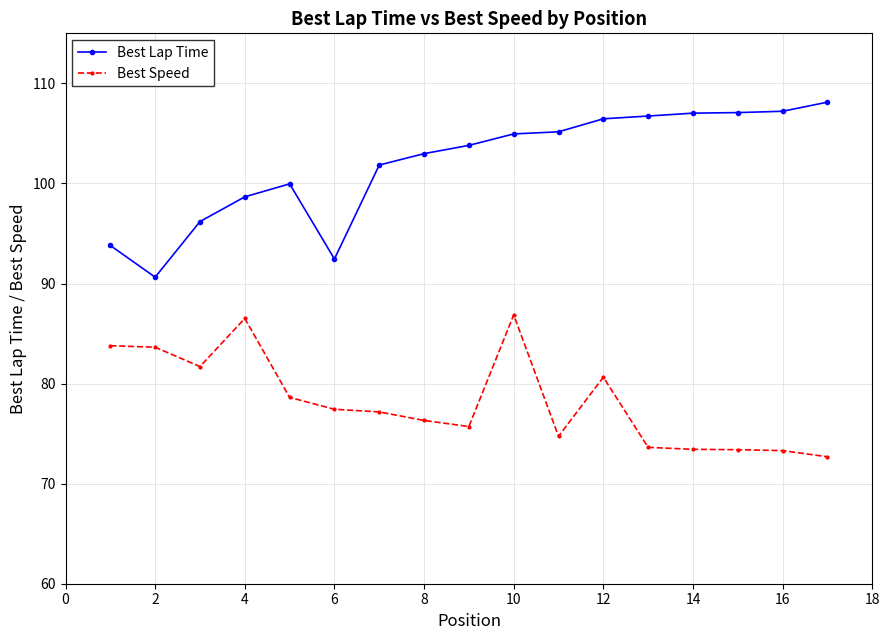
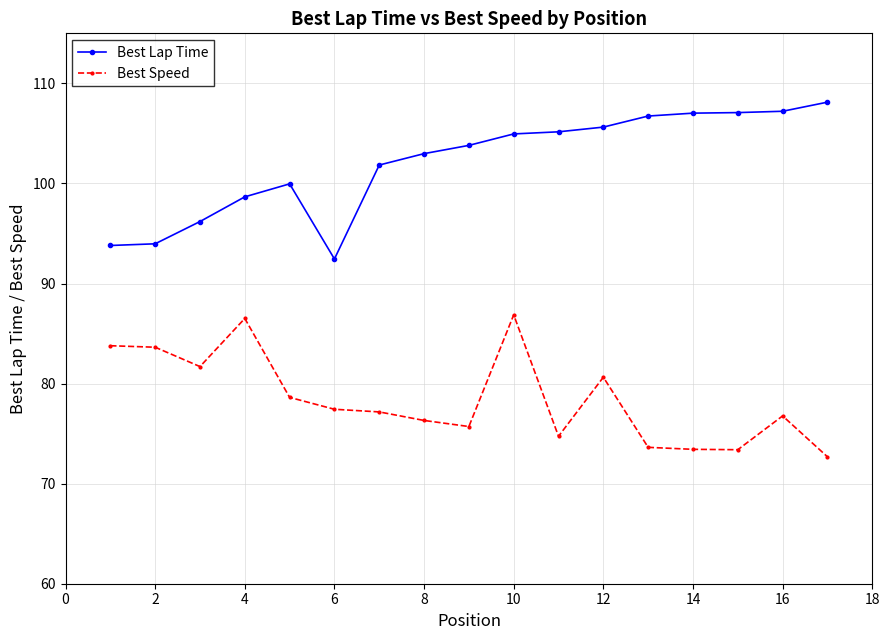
Best Lap Time, 2: 90.6 -> 94.0
Best Lap Time, 12: 106.5 -> 105.6
Best Speed, 16: 73.3 -> 76.8
